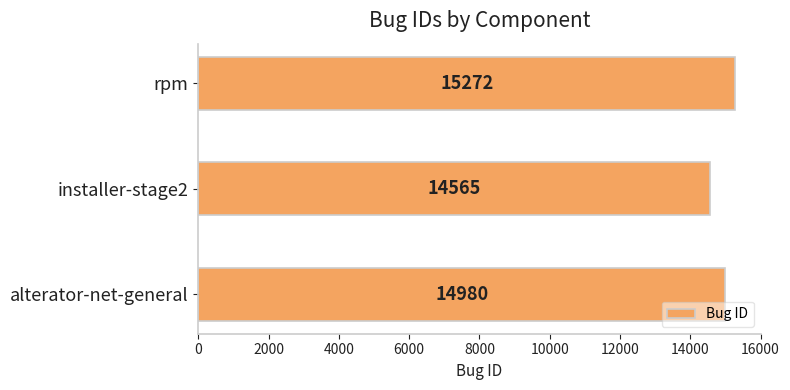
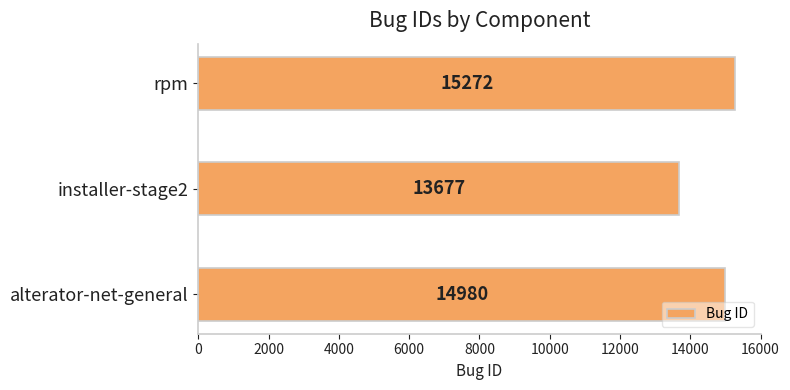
installer-stage2: 14565 -> 13677
